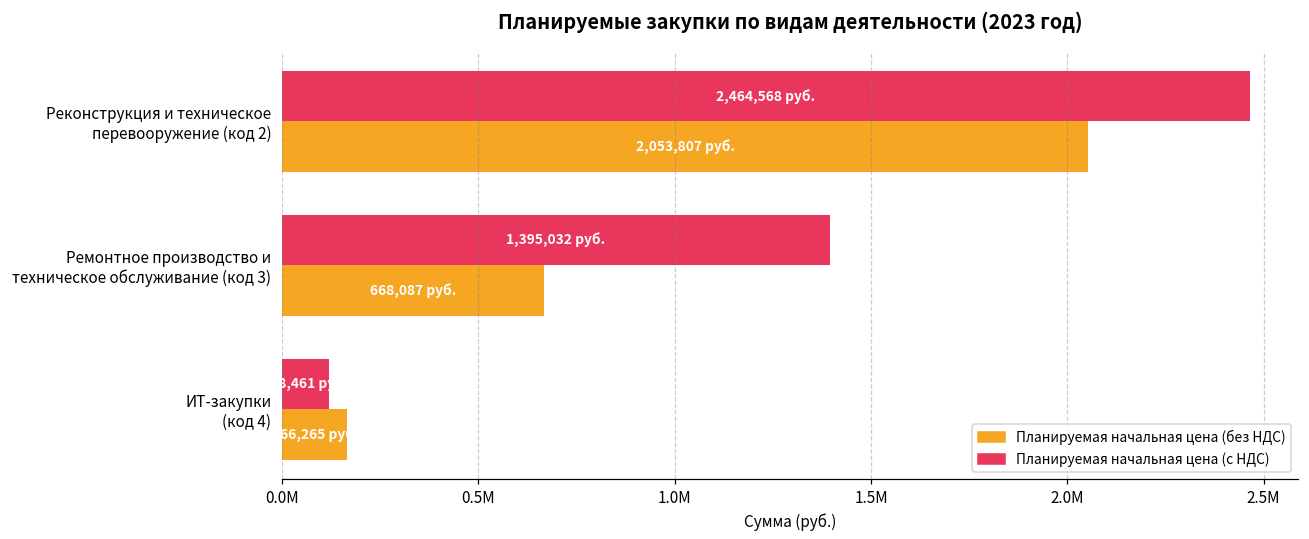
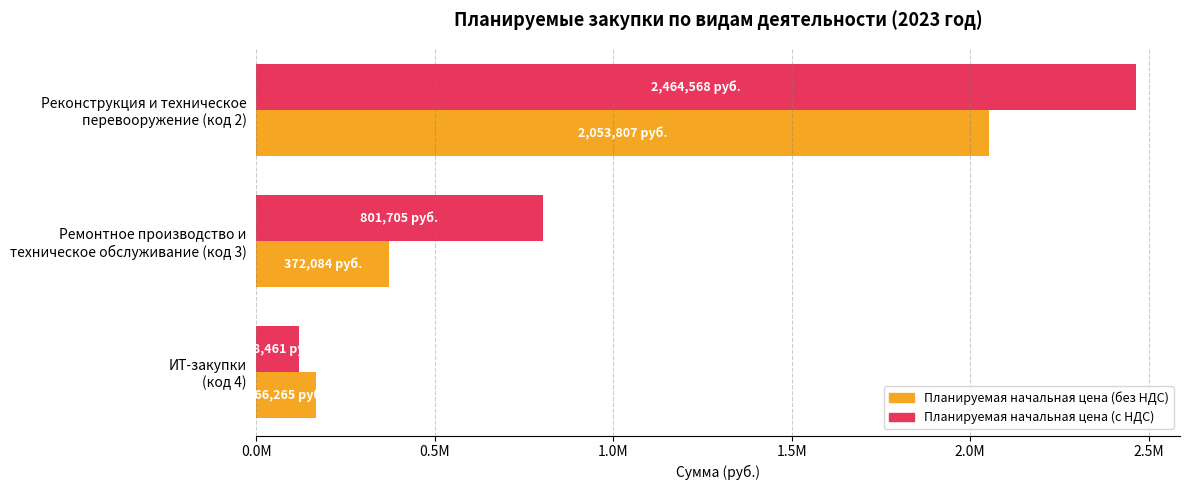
Планируемая начальная цена (с НДС), Ремонтное производство и техническое обслуживание (код 3): 1,395,032 -> 801,705
Планируемая начальная цена (без НДС), Ремонтное производство и техническое обслуживание (код 3): 668,087 -> 372,084
